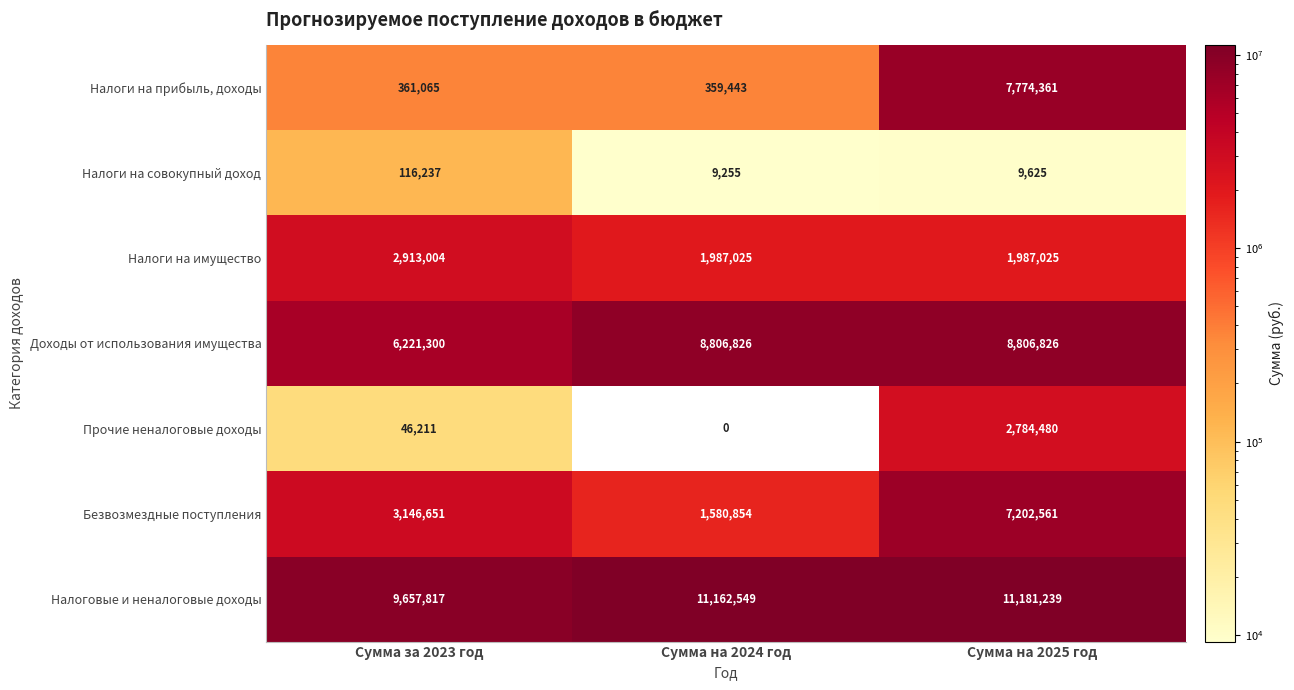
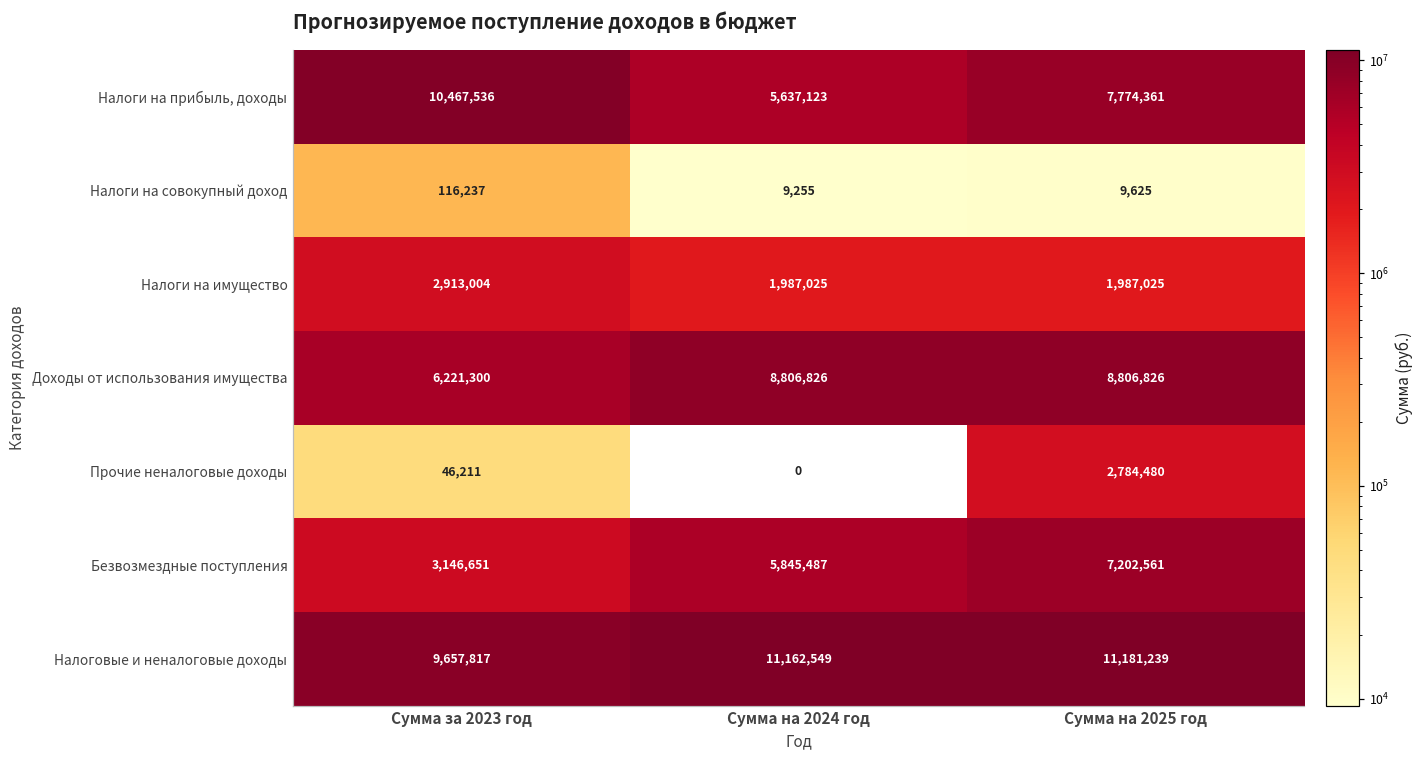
Налоги на прибыль, доходы, Сумма за 2023 год: 361,065 -> 10,467,536
Налоги на прибыль, доходы, Сумма на 2024 год: 359,443 -> 5,637,123
Безвозмездные поступления, Сумма на 2024 год: 1,580,854 -> 5,845,487
